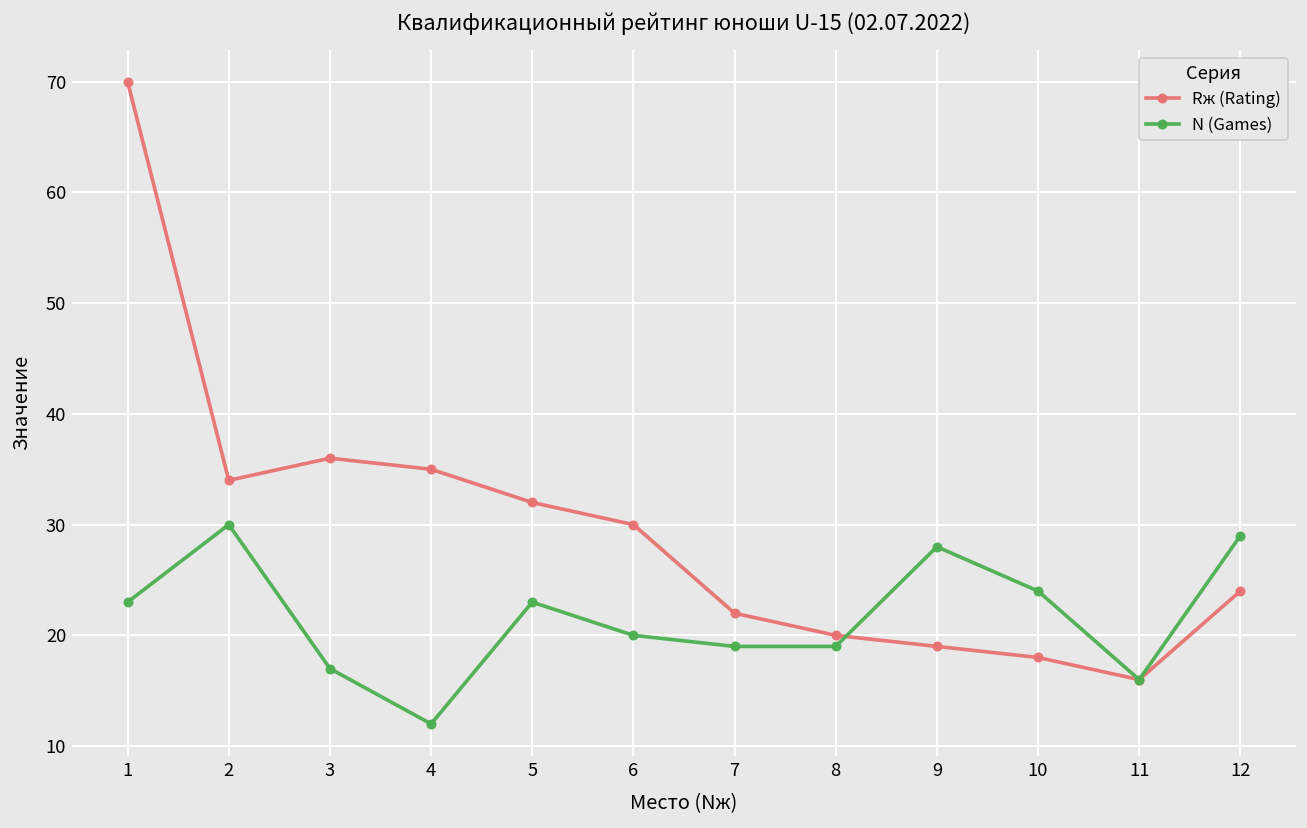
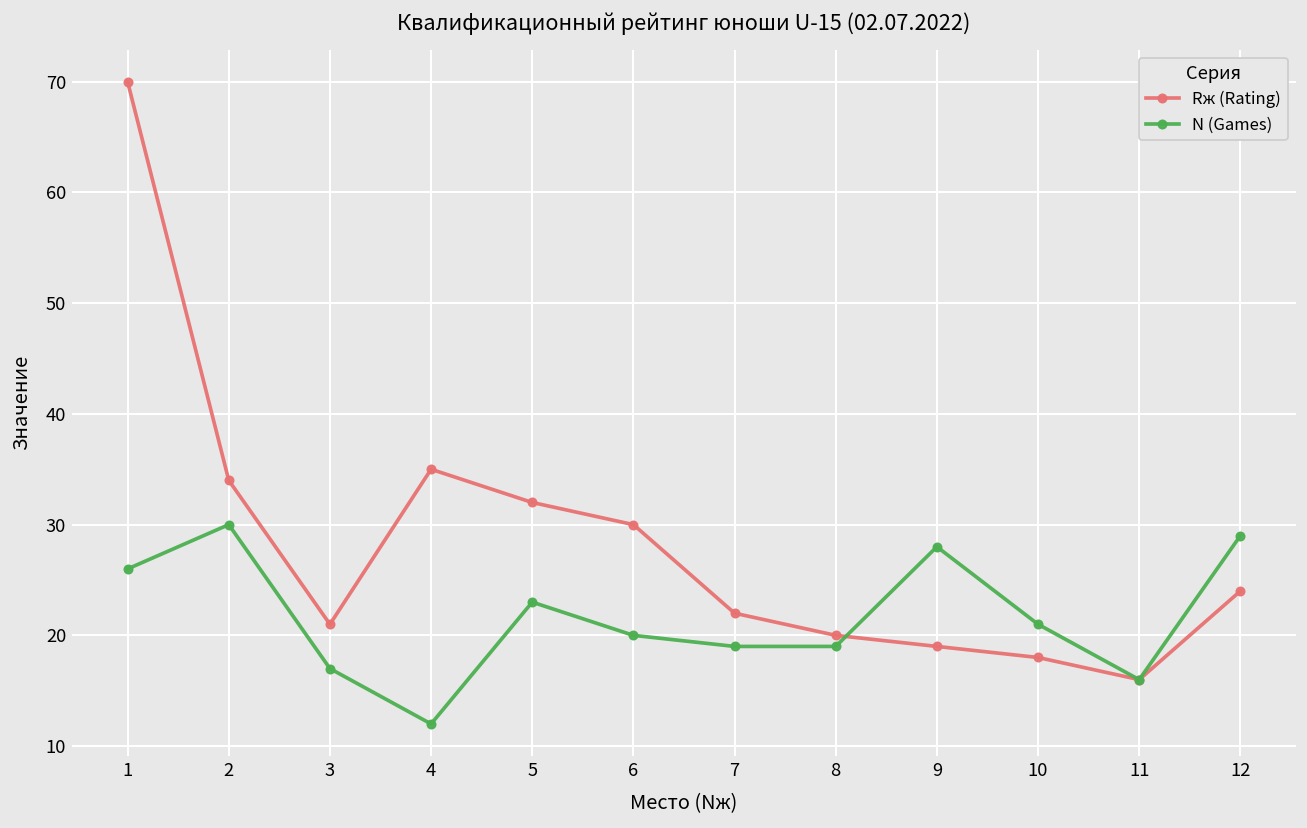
N (Games), 1: 23 -> 26
Rж (Rating), 3: 36 -> 21
N (Games), 10: 24 -> 21
